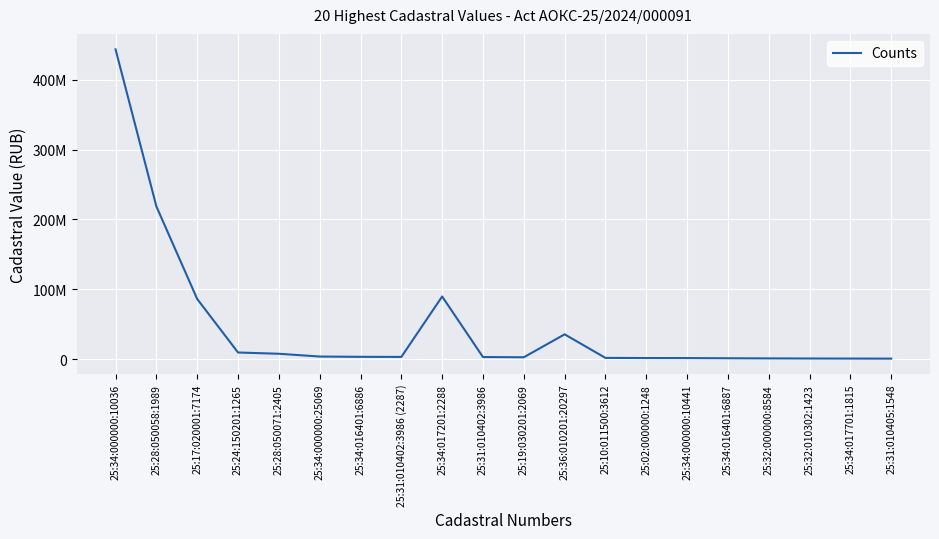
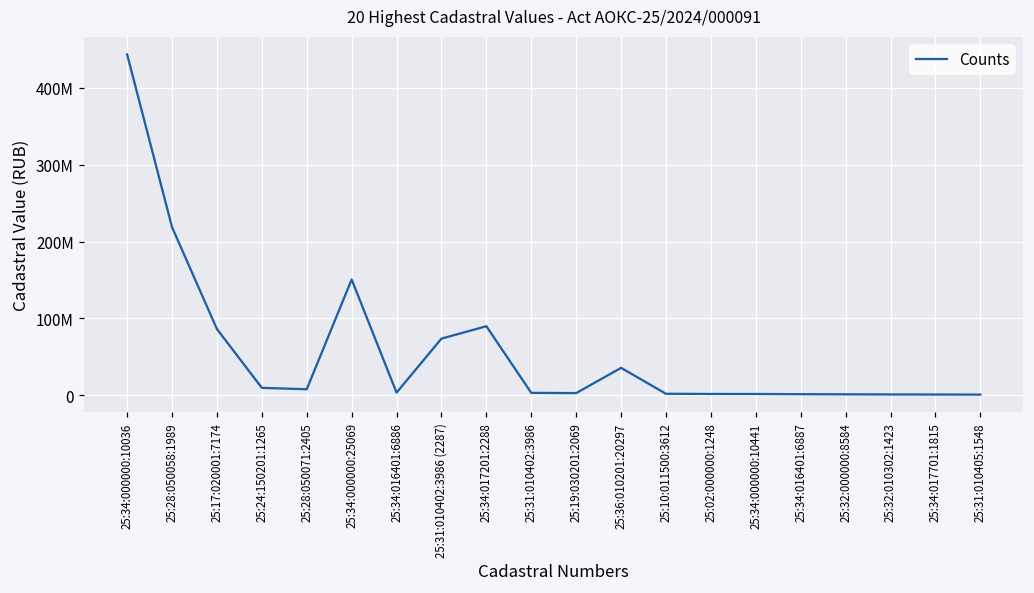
25:34:000000:25069: 0 -> 150000000
25:31:010402:3986 (2287): 0 -> 70000000
